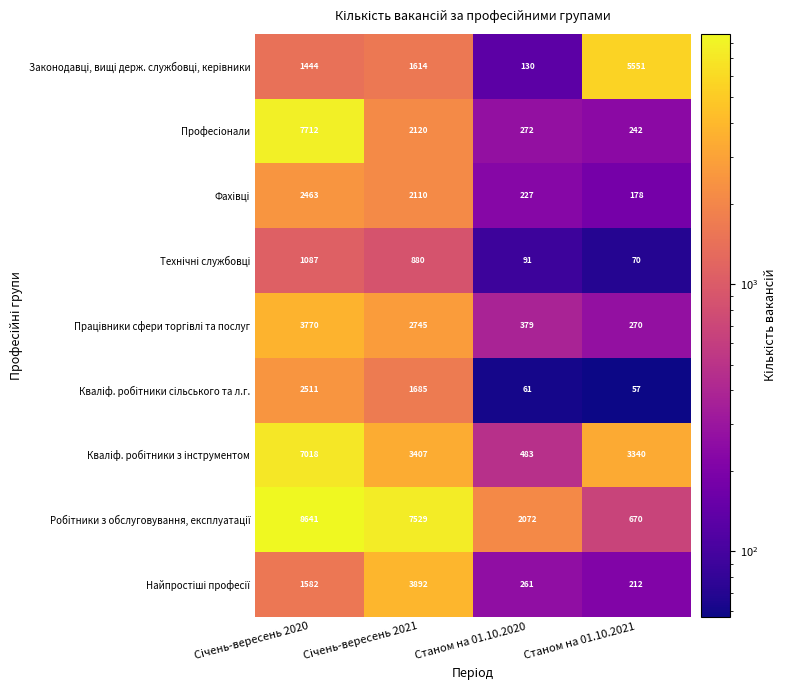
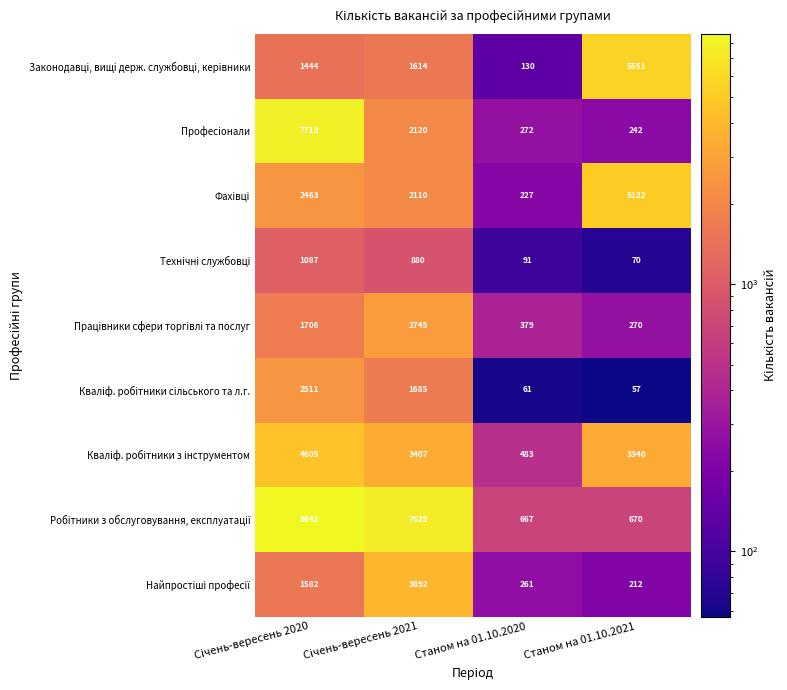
Фахівці, Станом на 01.10.2021: 178 -> 5122
Працівники сфери торгівлі та послуг, Січень-вересень 2020: 3770 -> 1706
Кваліф. робітники з інструментом, Січень-вересень 2020: 7018 -> 4605
Робітники з обслуговування, експлуатації, Станом на 01.10.2020: 2072 -> 667
